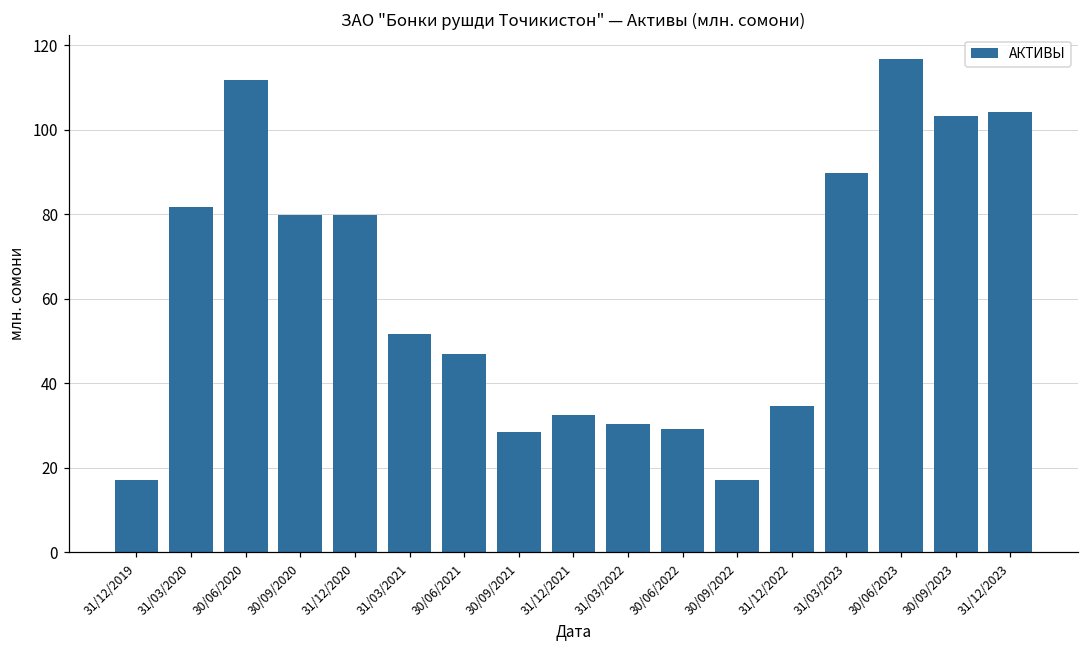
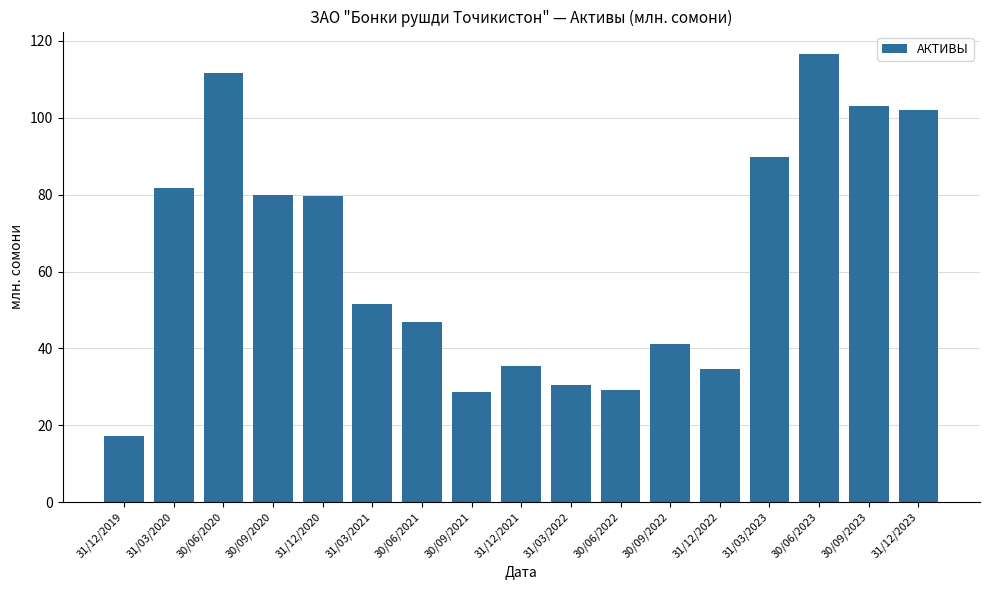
31/12/2021: 33 -> 35
30/09/2022: 17 -> 41
31/12/2023: 104 -> 102
